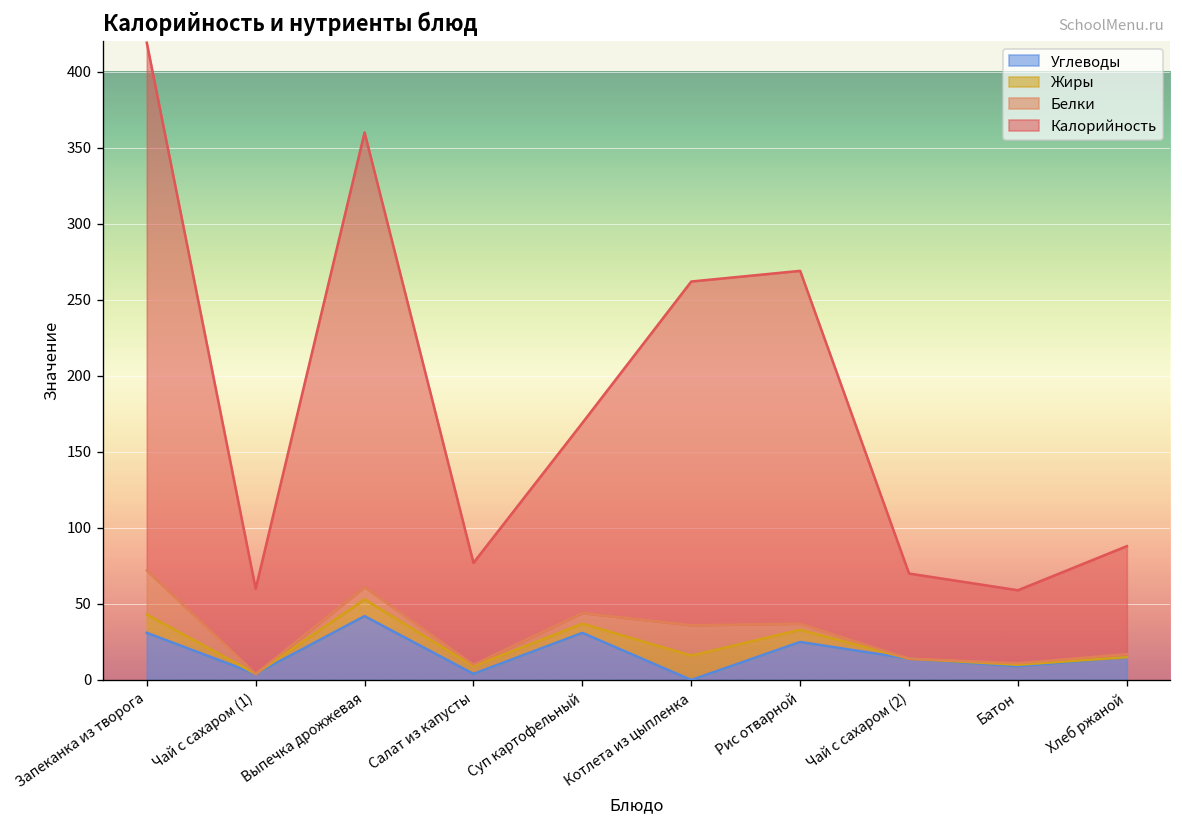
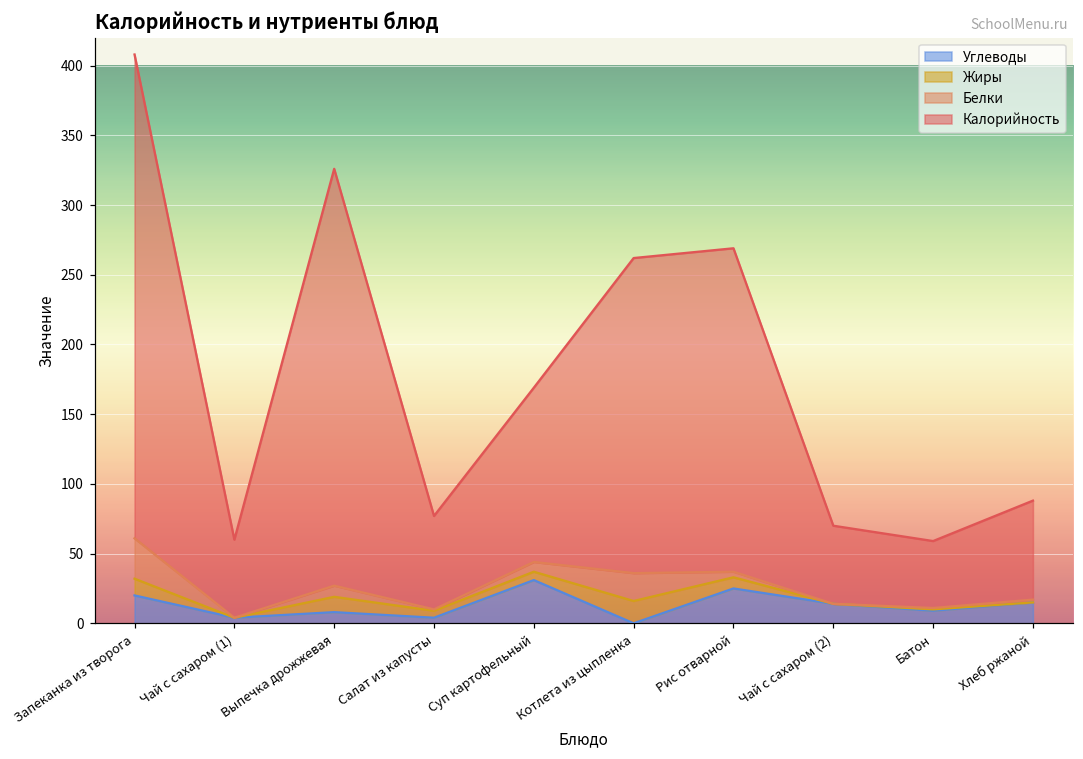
Углеводы, Запеканка из творога: 31 -> 20
Углеводы, Выпечка дрожжевая: 42 -> 8
